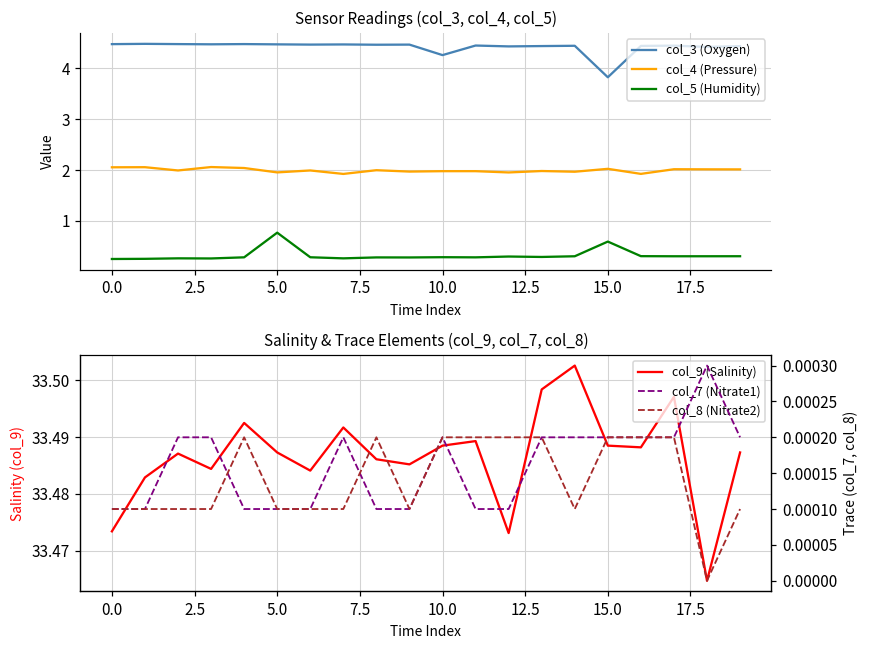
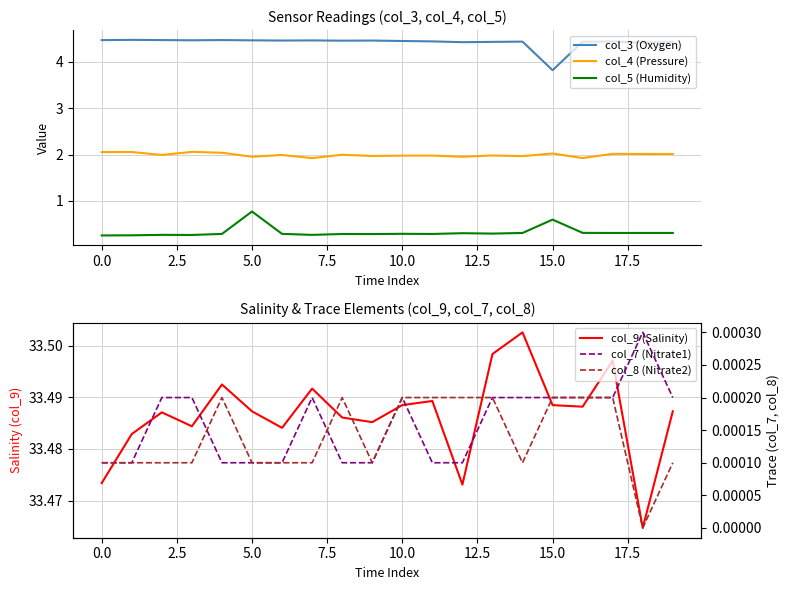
Sensor Readings (col_3, col_4, col_5), col_3 (Oxygen), 10.0: 4.3 -> 4.5
